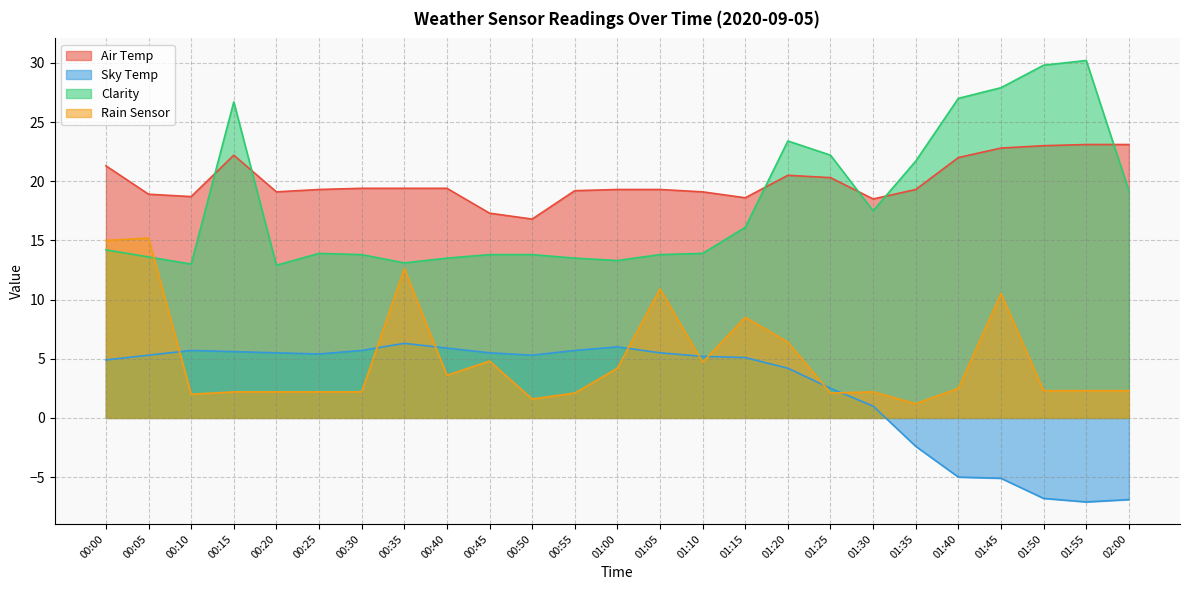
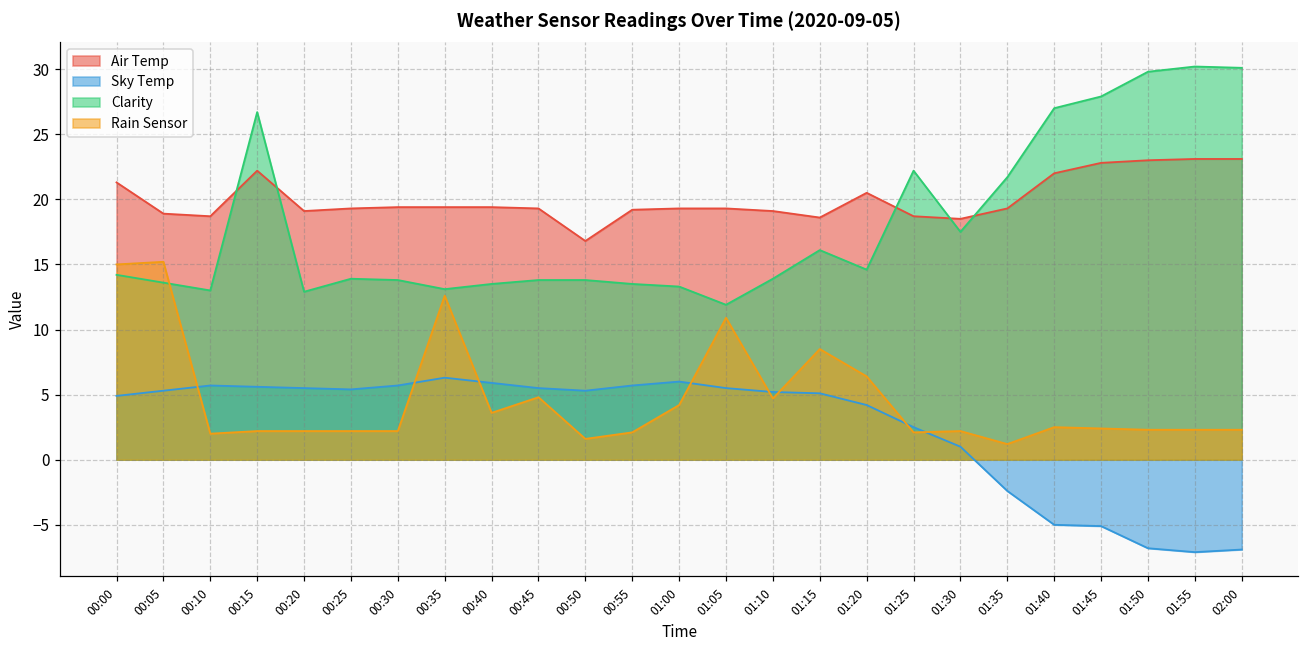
Air Temp, 00:45: 17.3 -> 19.3
Clarity, 01:05: 13.8 -> 11.9
Clarity, 01:20: 23.4 -> 14.6
Air Temp, 01:25: 20.3 -> 18.7
Rain Sensor, 01:45: 10.5 -> 2.4
Clarity, 02:00: 19.2 -> 30.1
